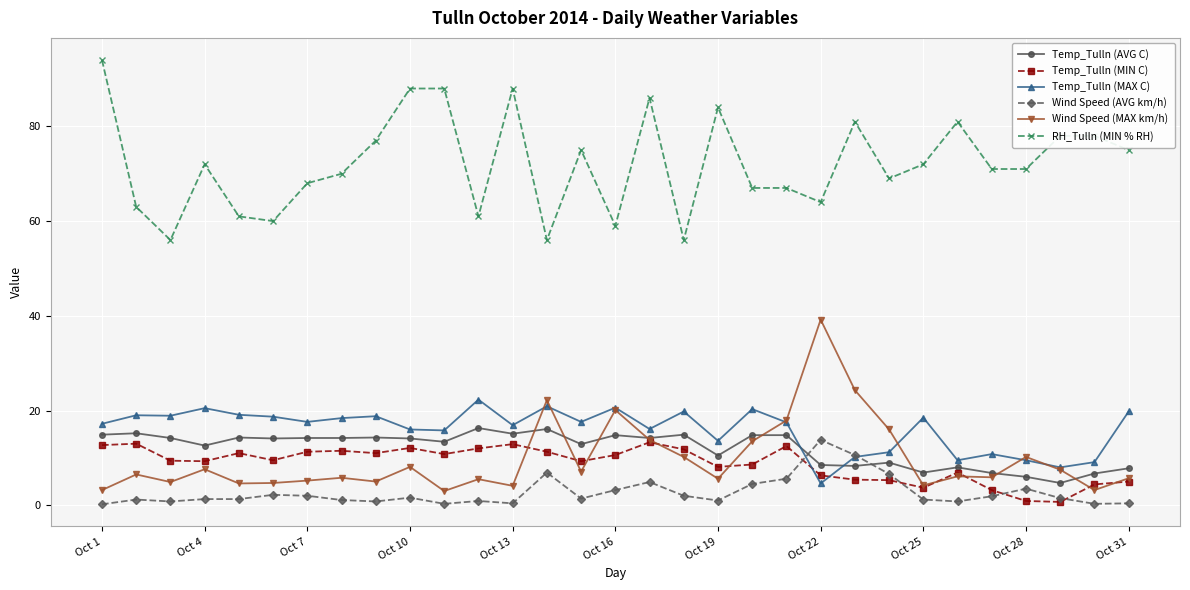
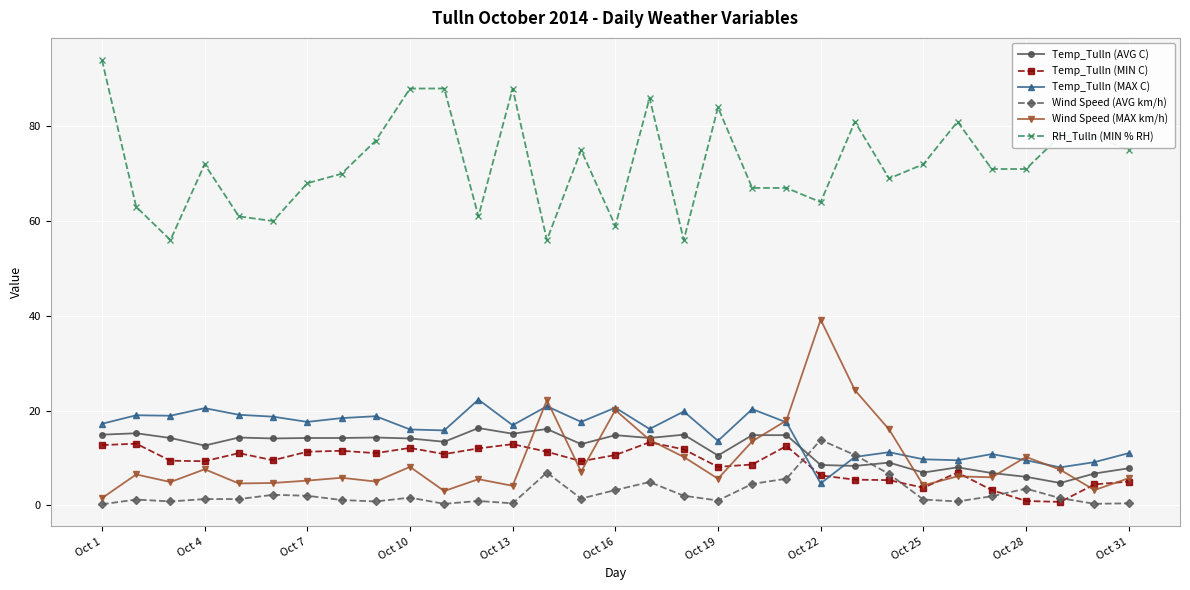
Wind Speed (MAX km/h), Oct 1: 3 -> 2
Temp_Tulln (MAX C), Oct 25: 19 -> 10
Temp_Tulln (MAX C), Oct 31: 20 -> 11
